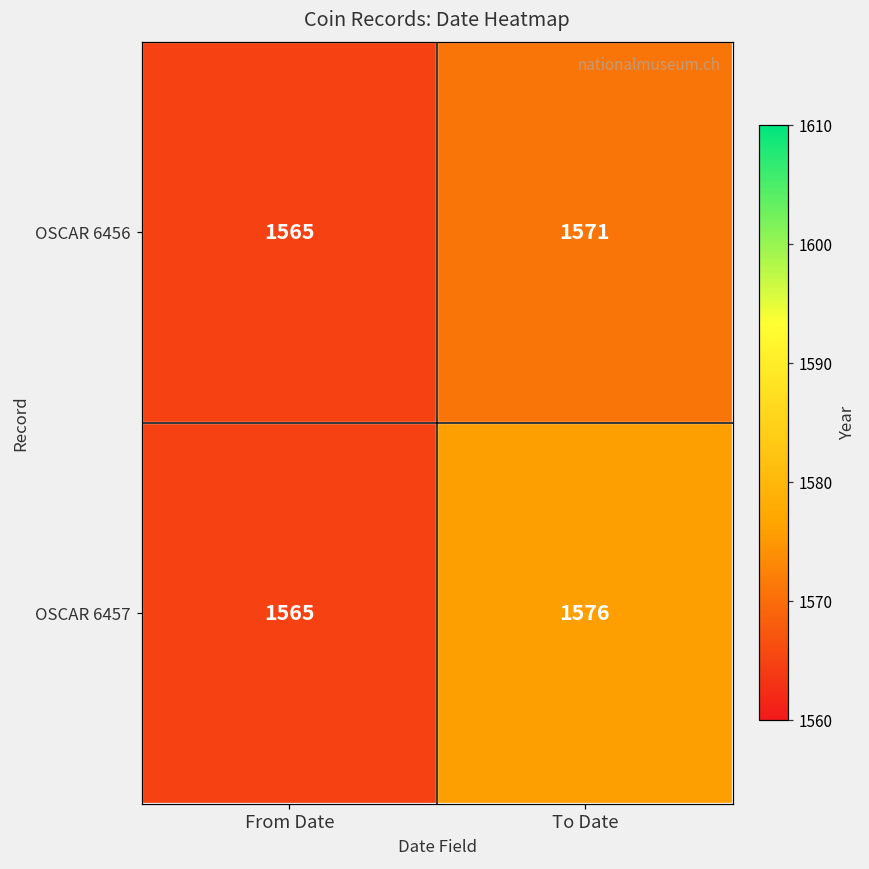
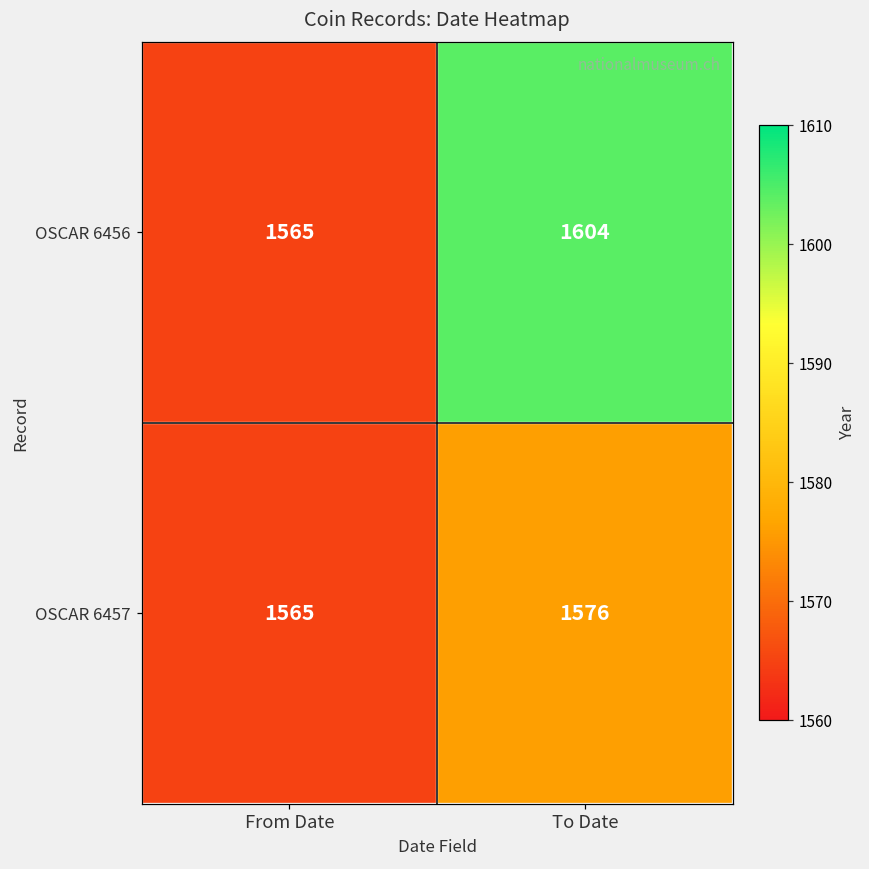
OSCAR 6456, To Date: 1571 -> 1604
